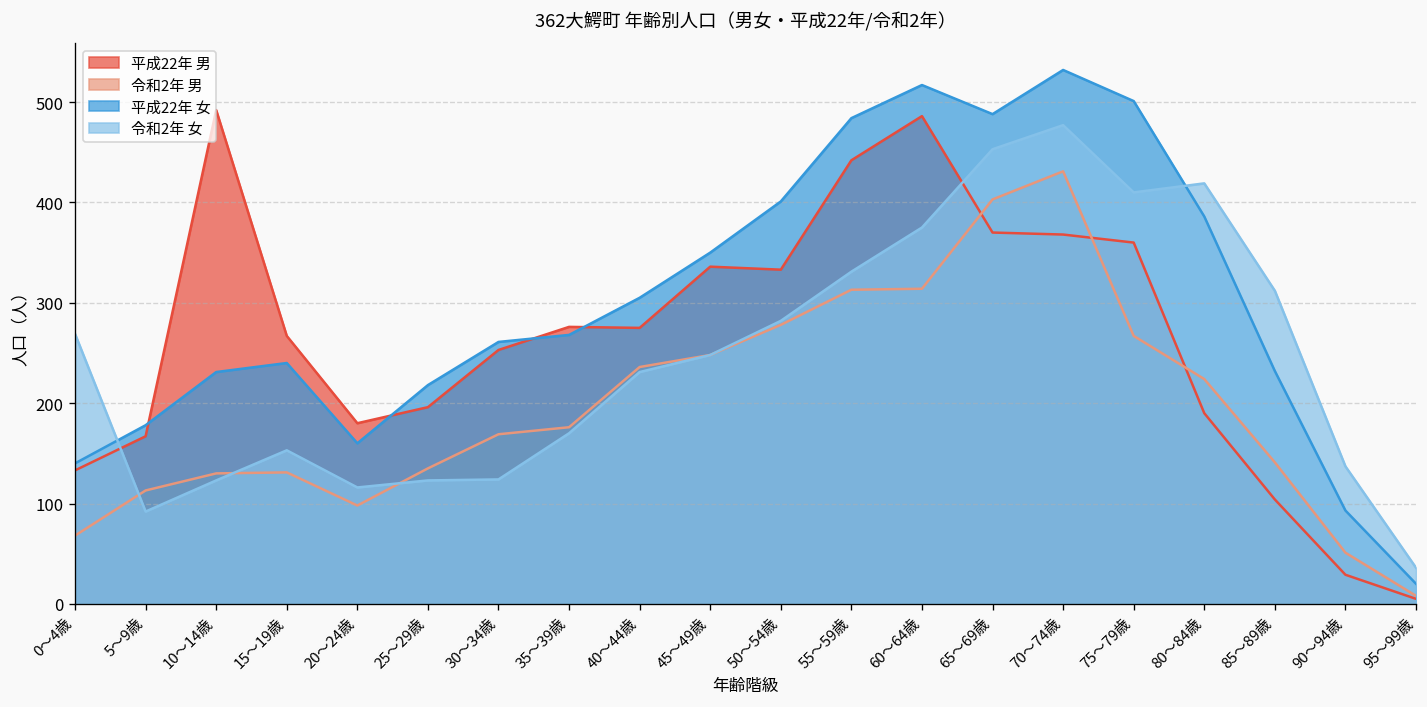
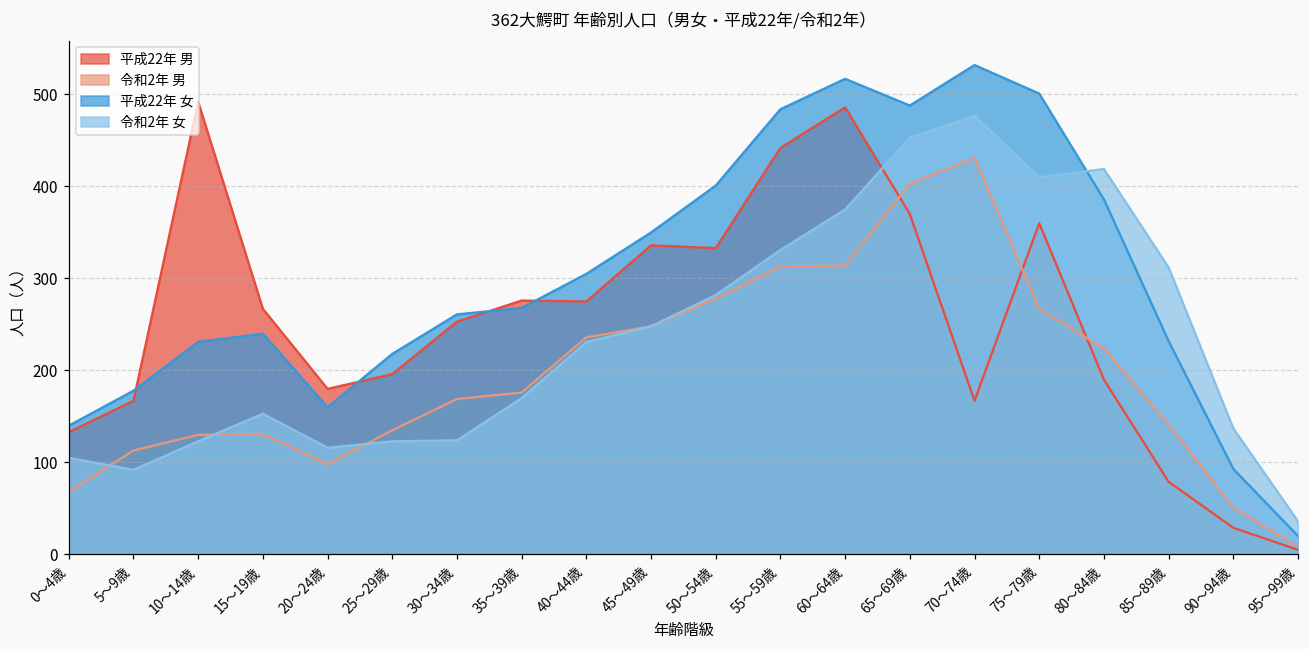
令和2年 女, 0～4歳: 270 -> 110
平成22年 男, 70～74歳: 370 -> 170
平成22年 男, 85～89歳: 100 -> 80
